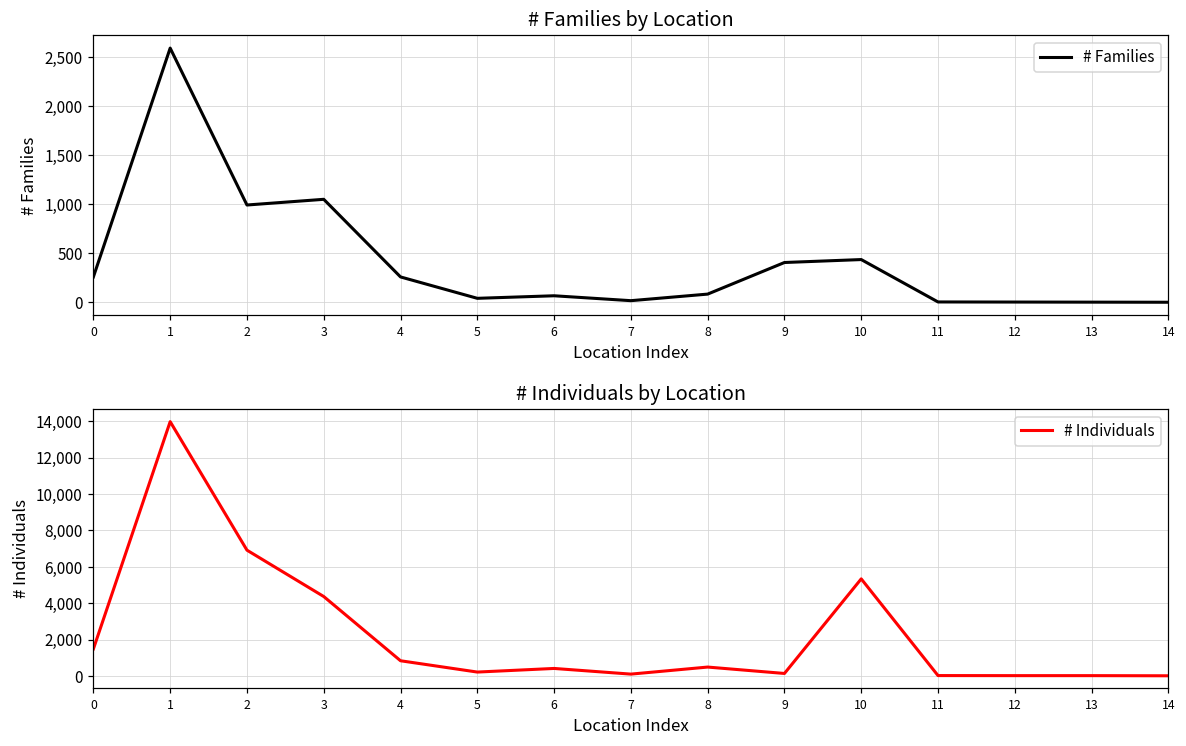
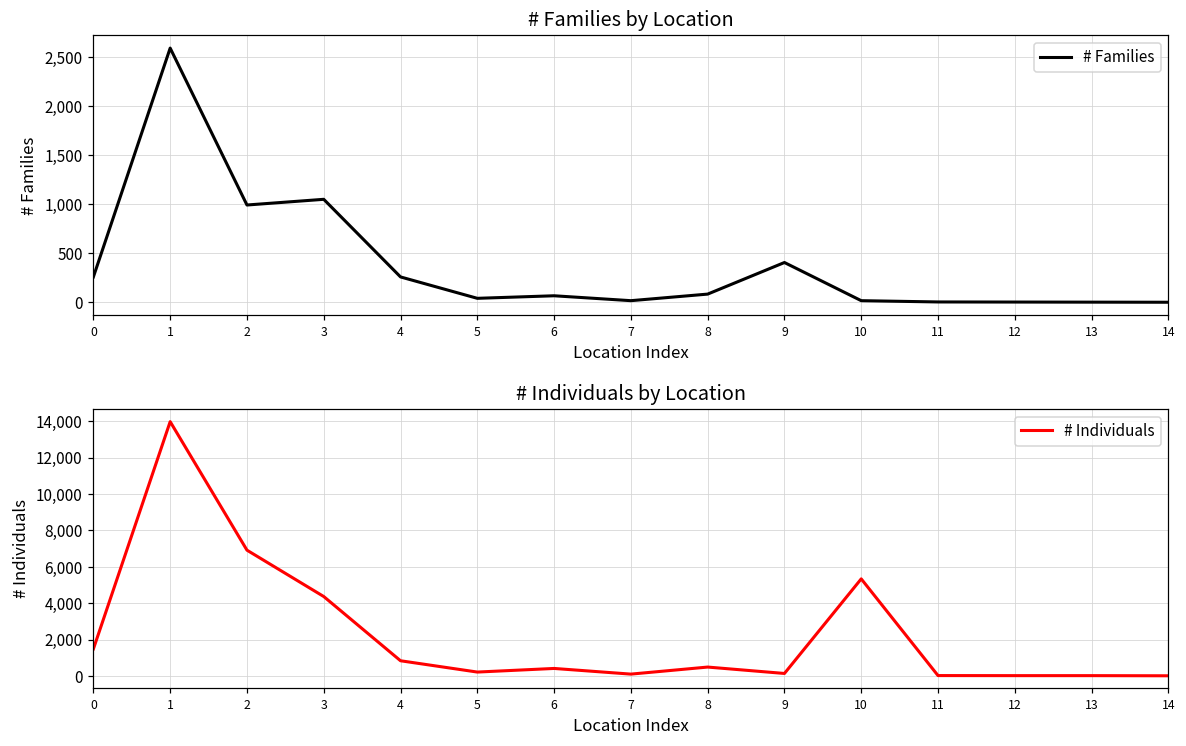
# Families by Location, 10: 400 -> 0
